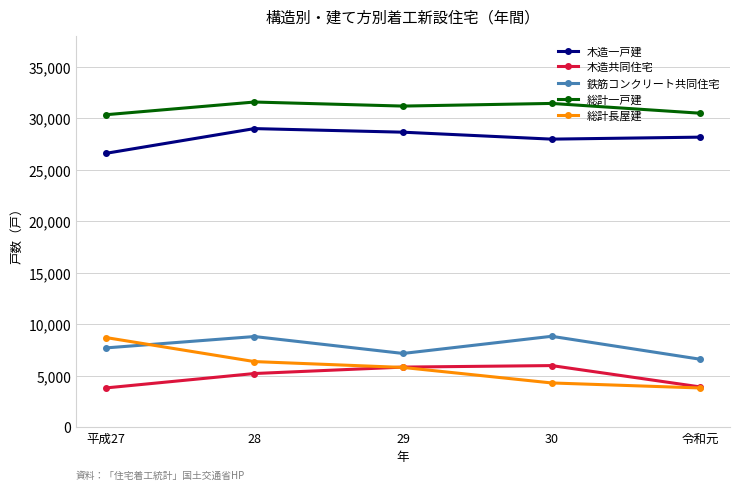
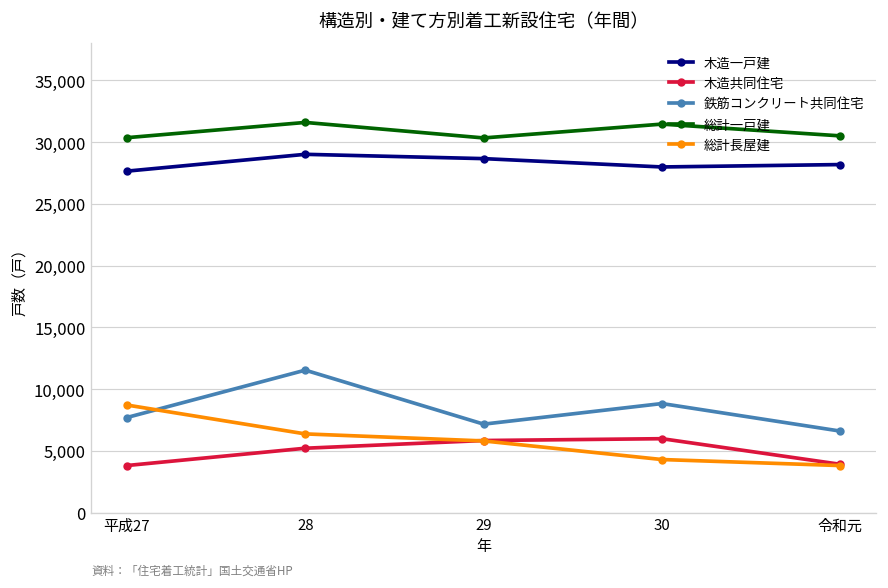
木造一戸建, 平成27: 26,600 -> 27,700
鉄筋コンクリート共同住宅, 28: 8,800 -> 11,500
総計一戸建, 29: 31,200 -> 30,300
